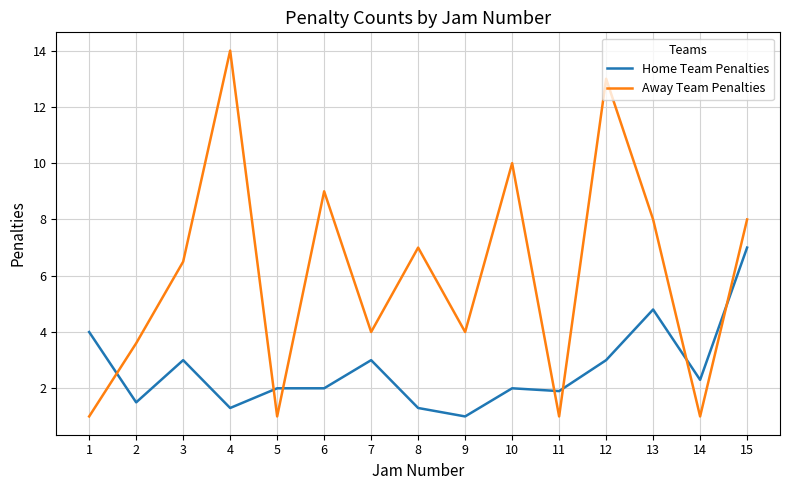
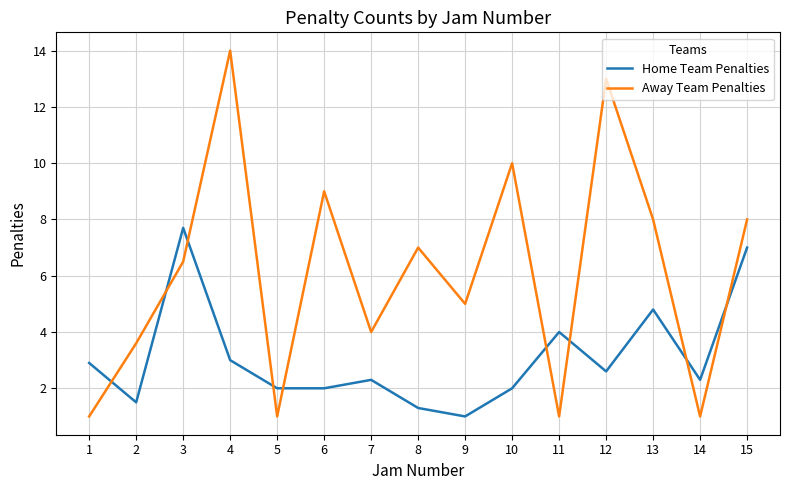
Home Team Penalties, 1: 4.0 -> 2.9
Home Team Penalties, 3: 3.0 -> 7.7
Home Team Penalties, 4: 1.3 -> 3.0
Home Team Penalties, 7: 3.0 -> 2.3
Away Team Penalties, 9: 4 -> 5
Home Team Penalties, 11: 1.9 -> 4.0
Home Team Penalties, 12: 3.0 -> 2.6
